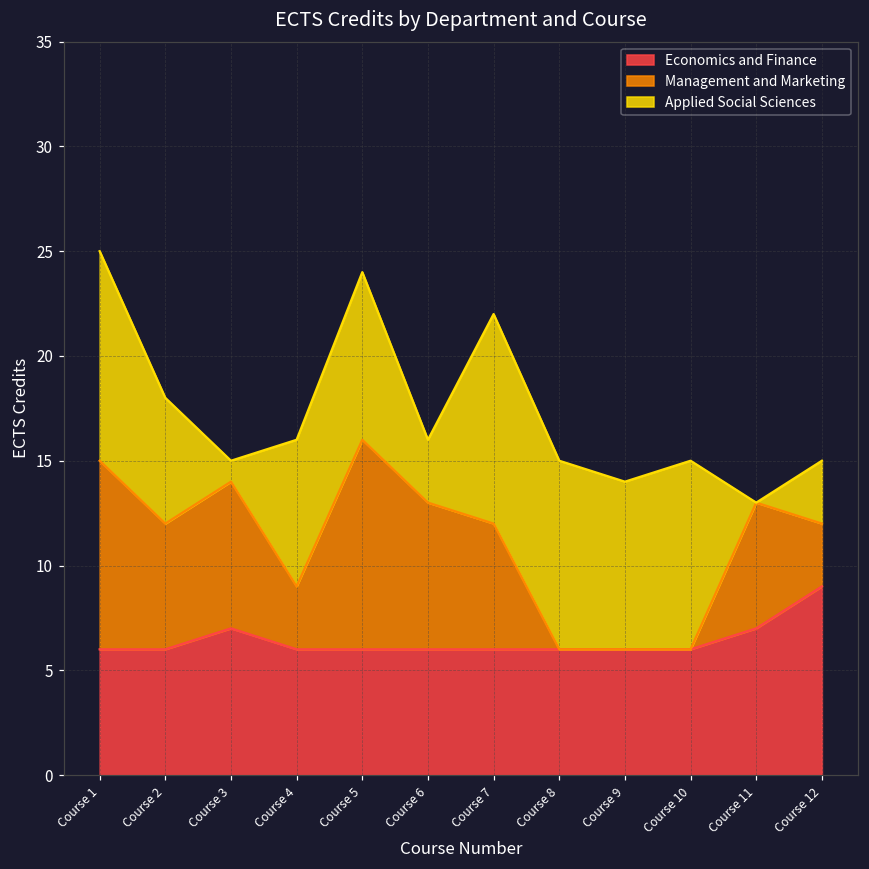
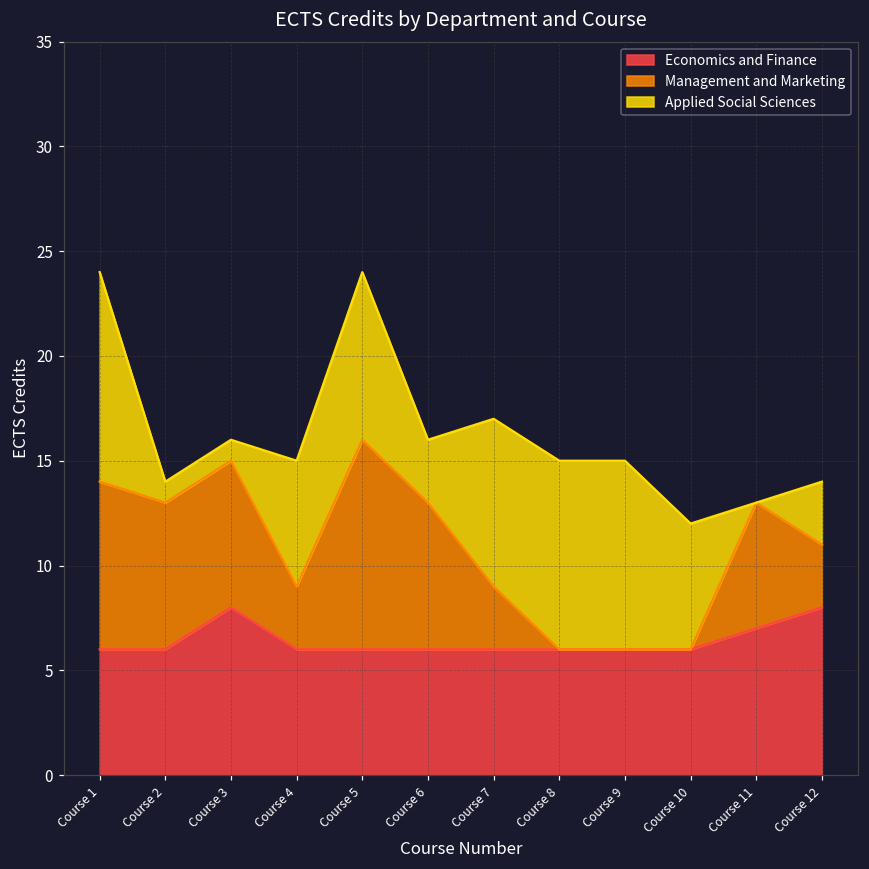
Management and Marketing, Course 1: 9 -> 8
Management and Marketing, Course 2: 6 -> 7
Applied Social Sciences, Course 2: 6 -> 1
Economics and Finance, Course 3: 7 -> 8
Applied Social Sciences, Course 4: 7 -> 6
Management and Marketing, Course 7: 6 -> 3
Applied Social Sciences, Course 7: 10 -> 8
Applied Social Sciences, Course 9: 8 -> 9
Applied Social Sciences, Course 10: 9 -> 6
Economics and Finance, Course 12: 9 -> 8
